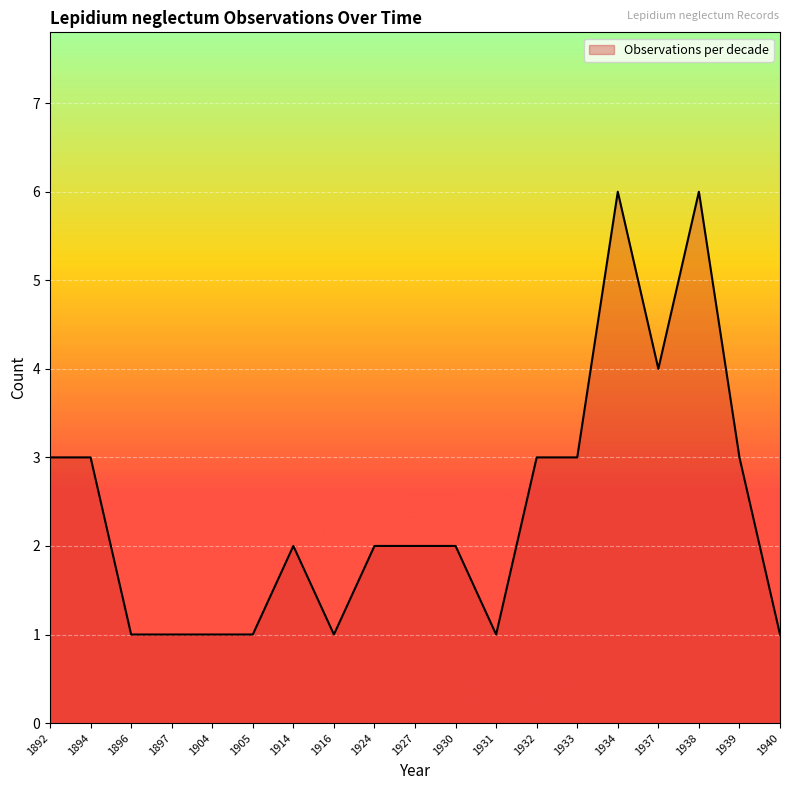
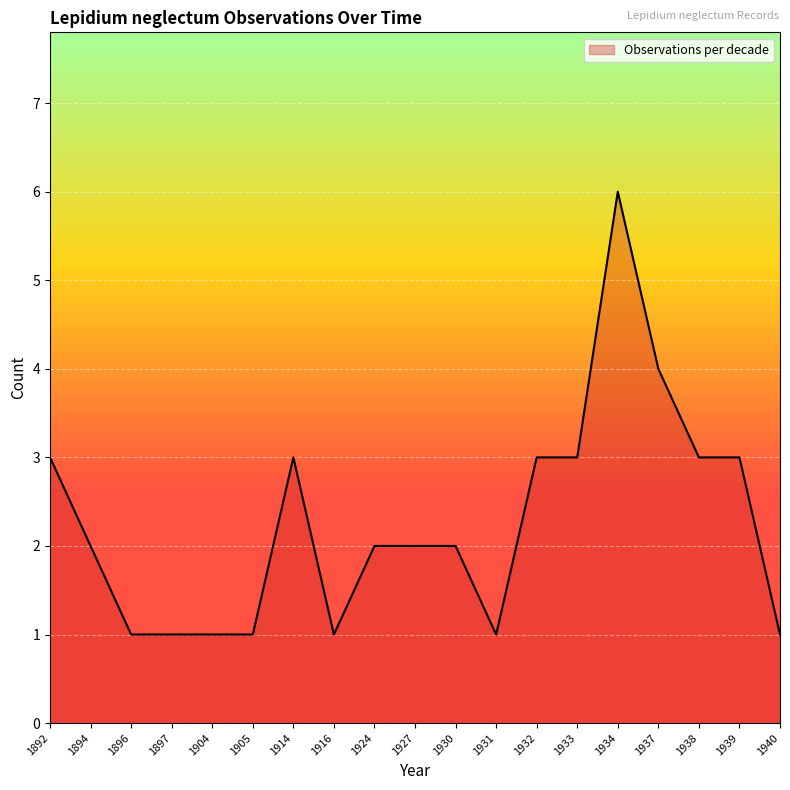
1894: 3 -> 2
1914: 2 -> 3
1938: 6 -> 3
